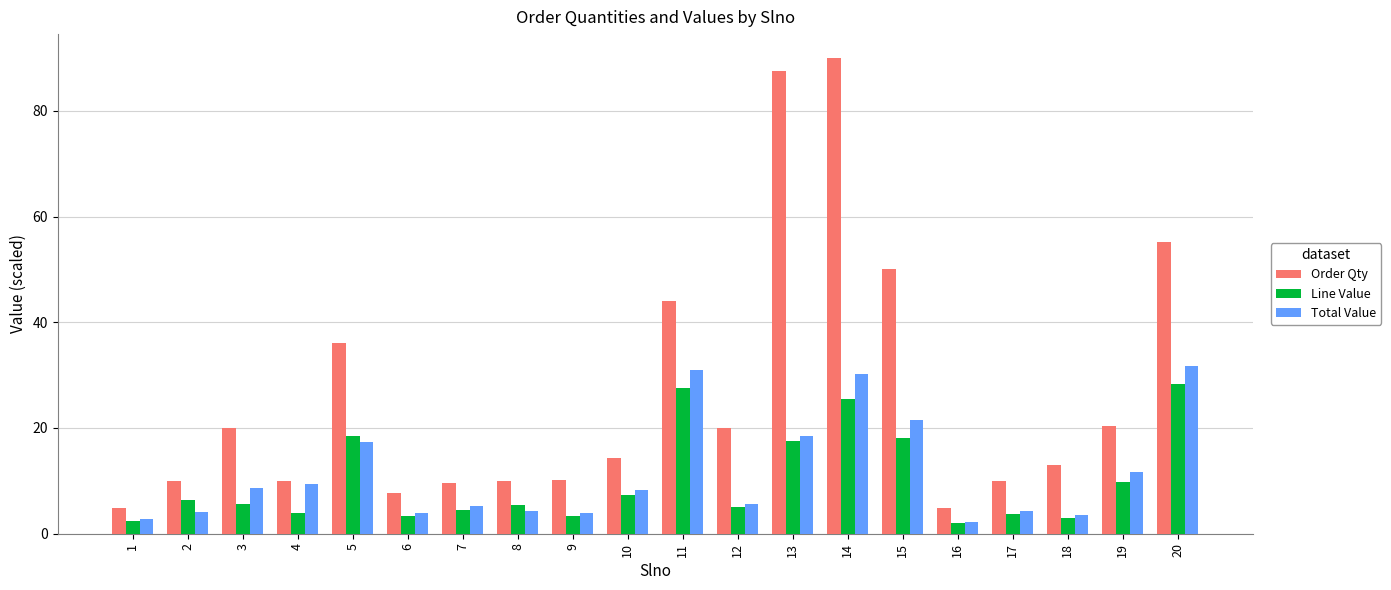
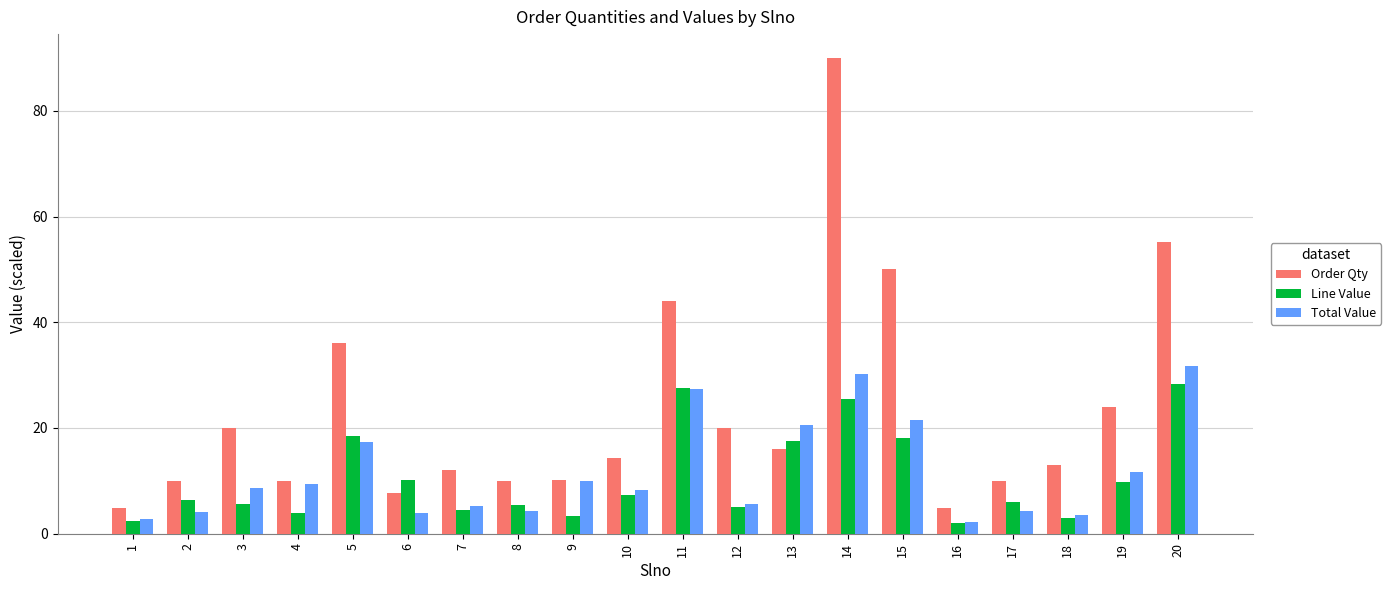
Line Value, 6: 3 -> 10
Order Qty, 7: 10 -> 12
Total Value, 9: 4 -> 10
Total Value, 11: 31 -> 27
Order Qty, 13: 88 -> 16
Total Value, 13: 18 -> 21
Line Value, 17: 4 -> 6
Order Qty, 19: 20 -> 24
